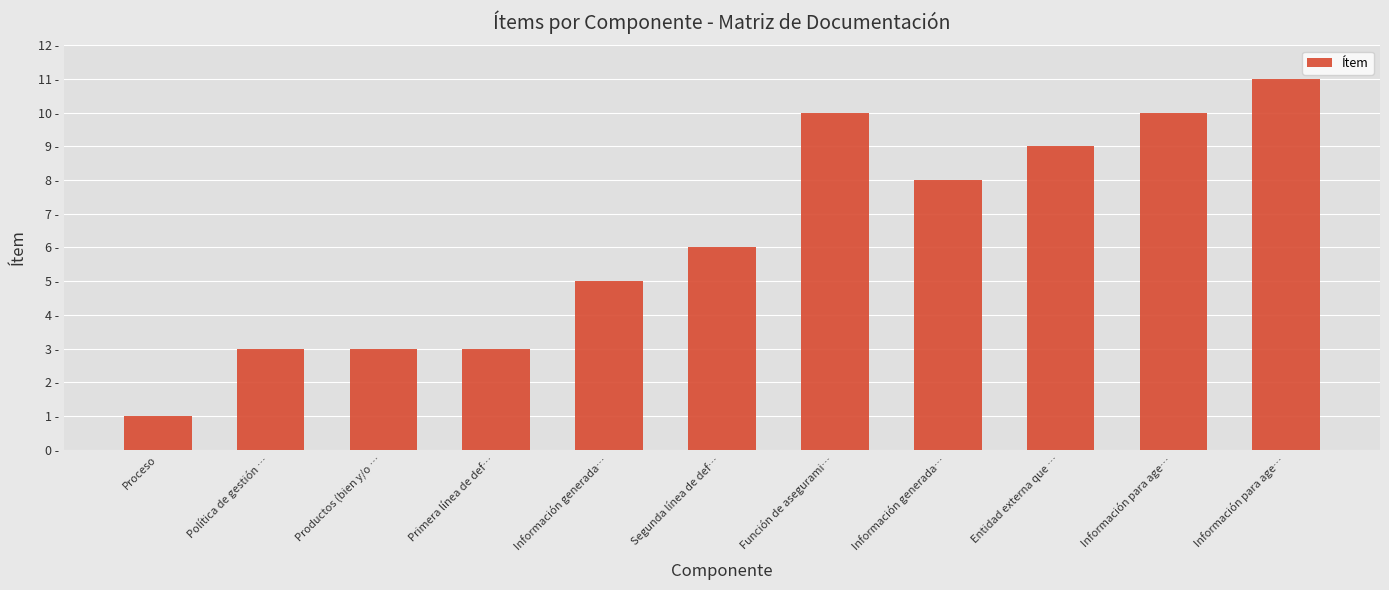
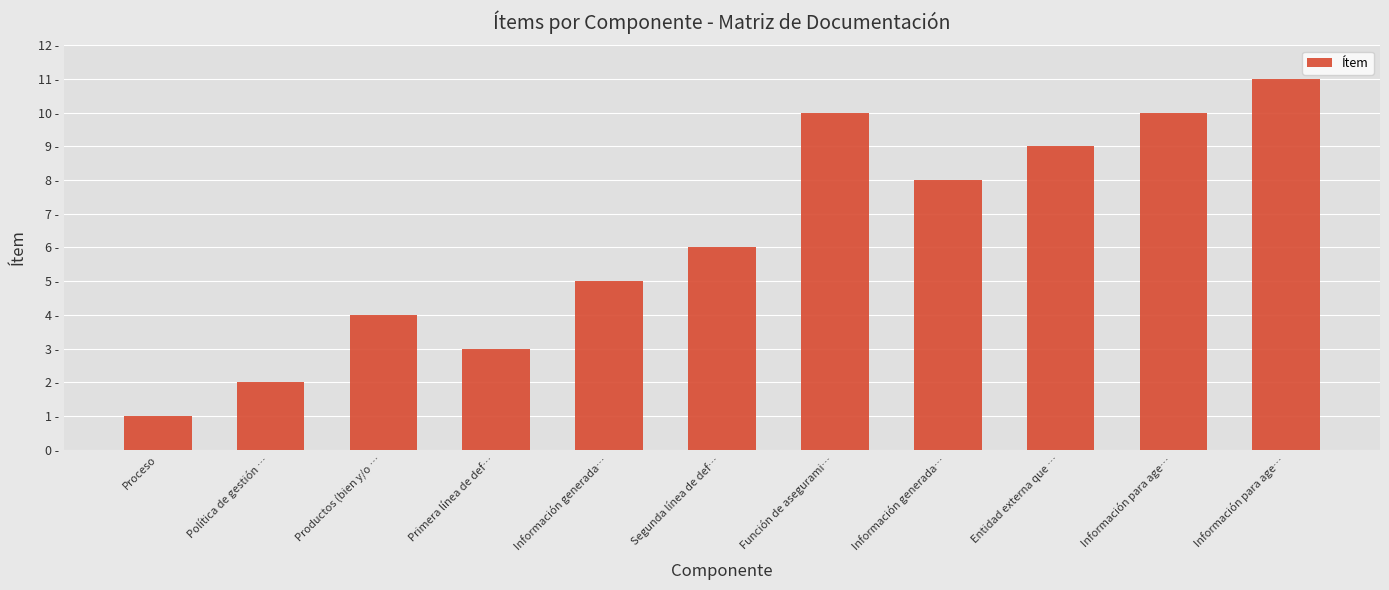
Política de gestión …: 3 - -> 2 -
Productos (bien y/o …: 3 - -> 4 -
